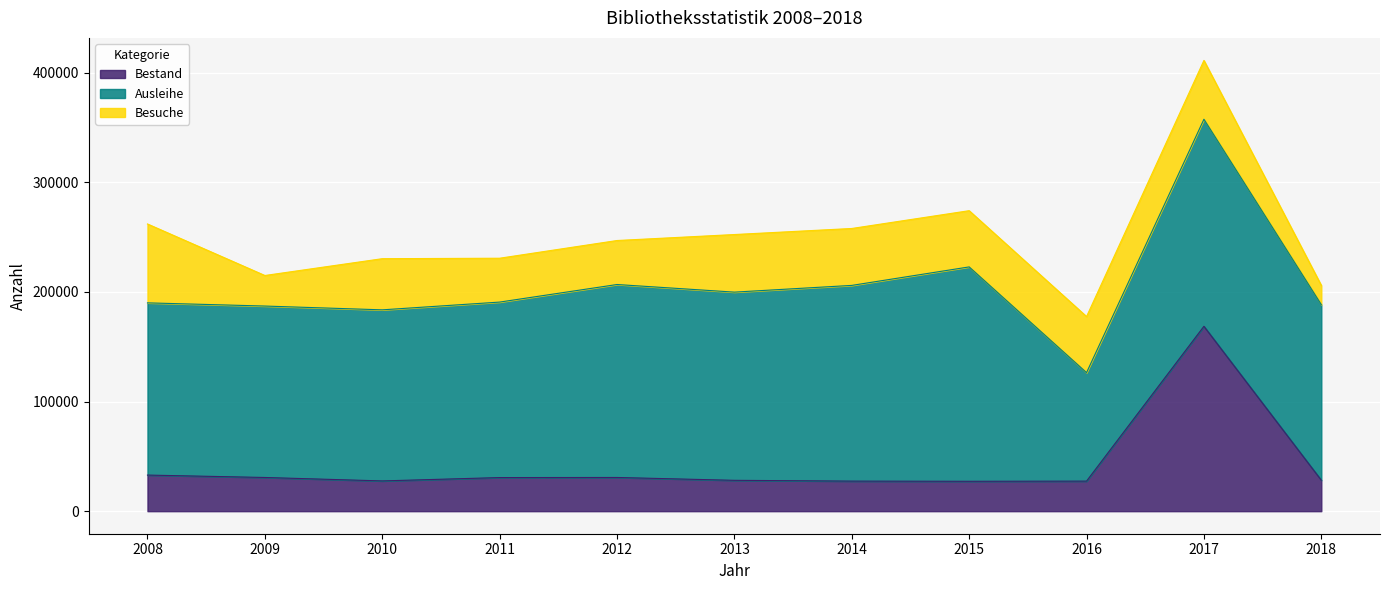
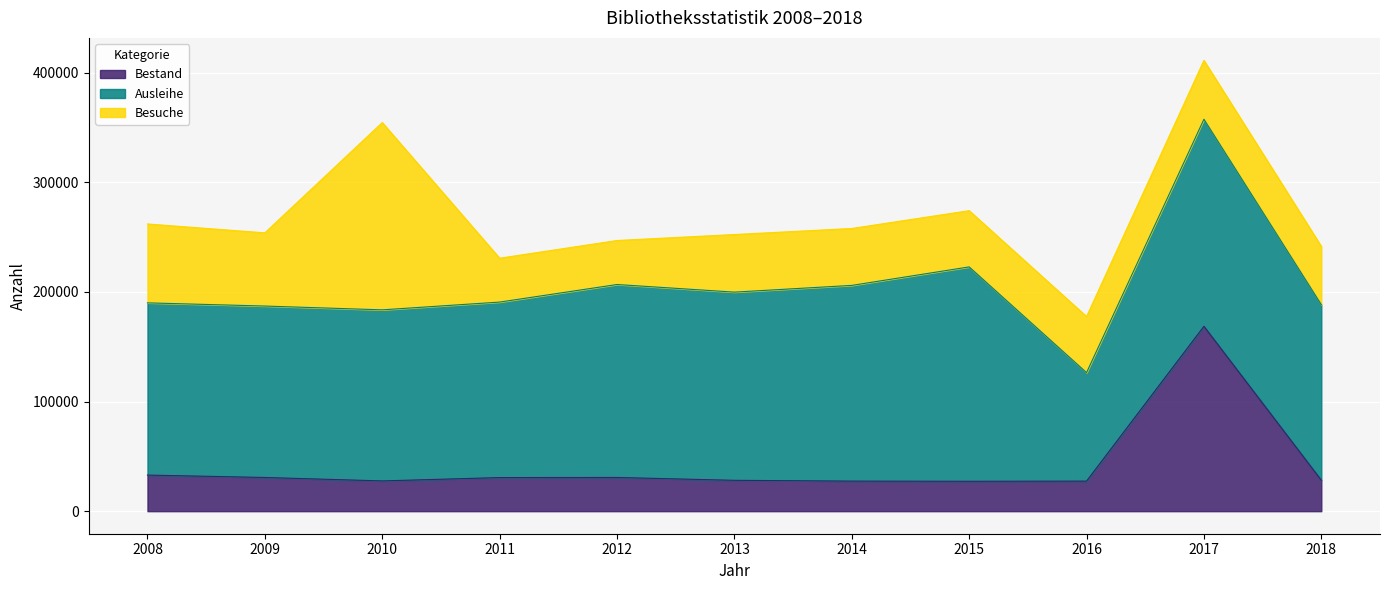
Besuche, 2009: 28000 -> 67000
Besuche, 2010: 47000 -> 171000
Besuche, 2018: 18000 -> 53000
